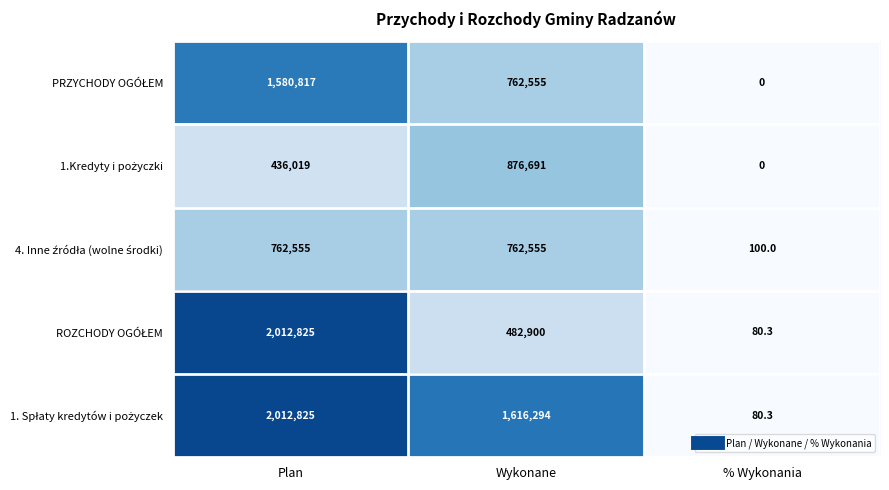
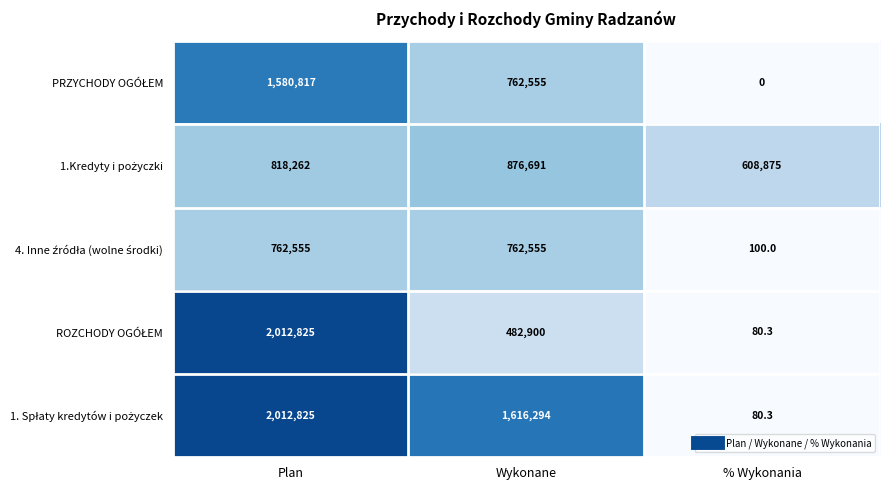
1.Kredyty i pożyczki, Plan: 436,019 -> 818,262
1.Kredyty i pożyczki, % Wykonania: 0 -> 608,875
